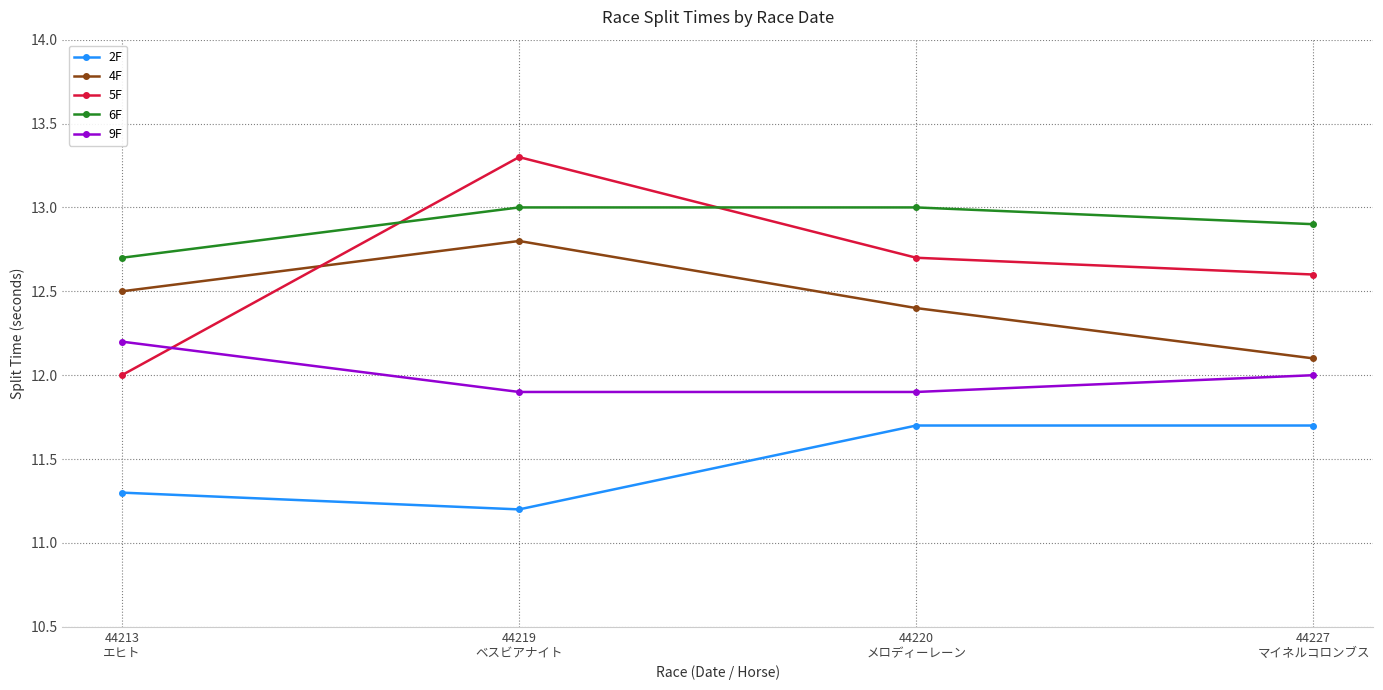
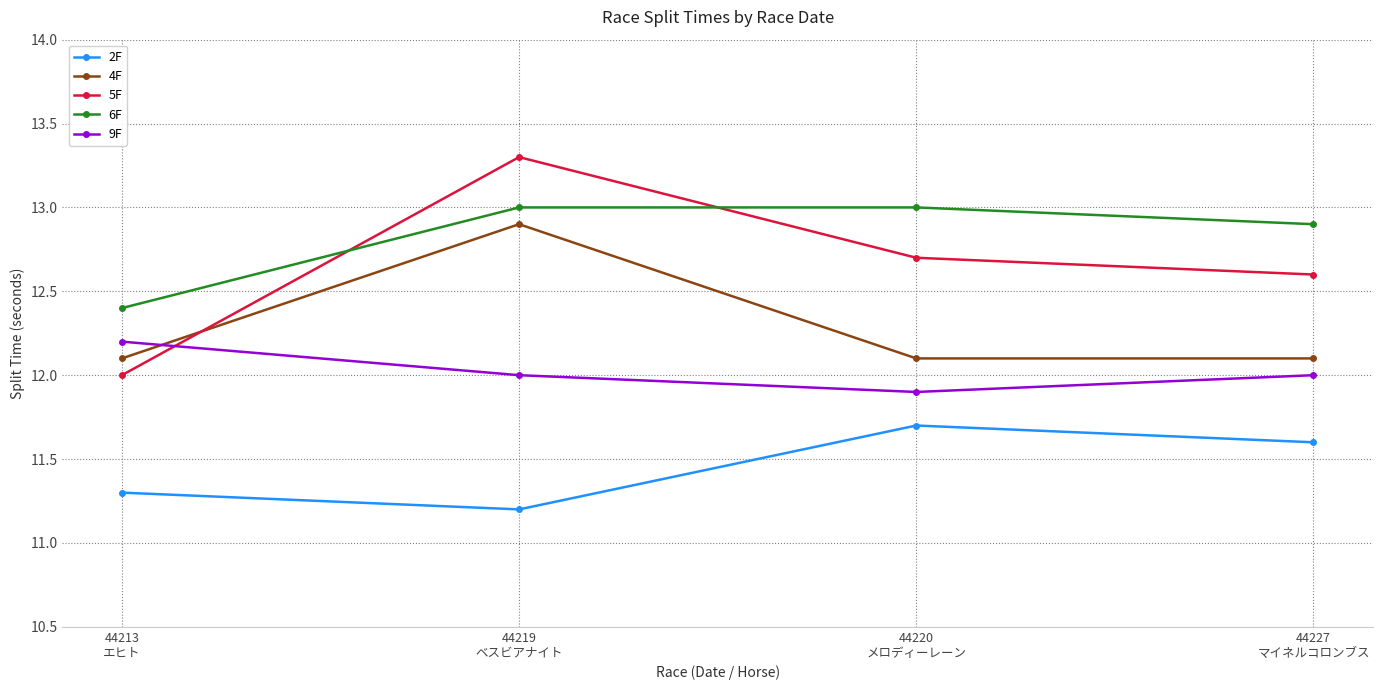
4F, 44213 エヒト: 12.5 -> 12.1
6F, 44213 エヒト: 12.7 -> 12.4
4F, 44219 ベスビアナイト: 12.8 -> 12.9
9F, 44219 ベスビアナイト: 11.9 -> 12.0
4F, 44220 メロディーレーン: 12.4 -> 12.1
2F, 44227 マイネルコロンブス: 11.7 -> 11.6
